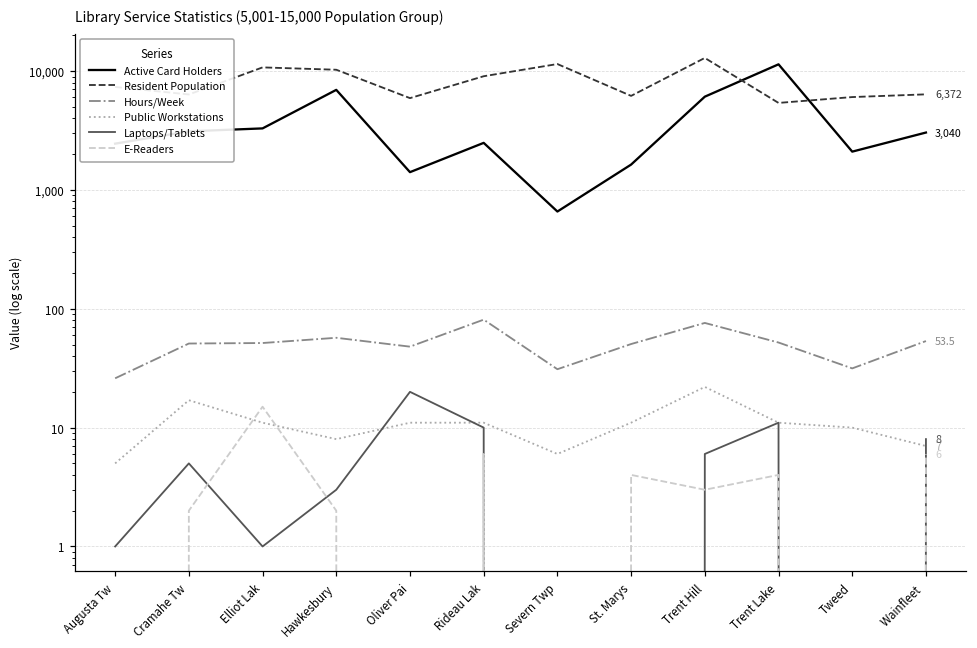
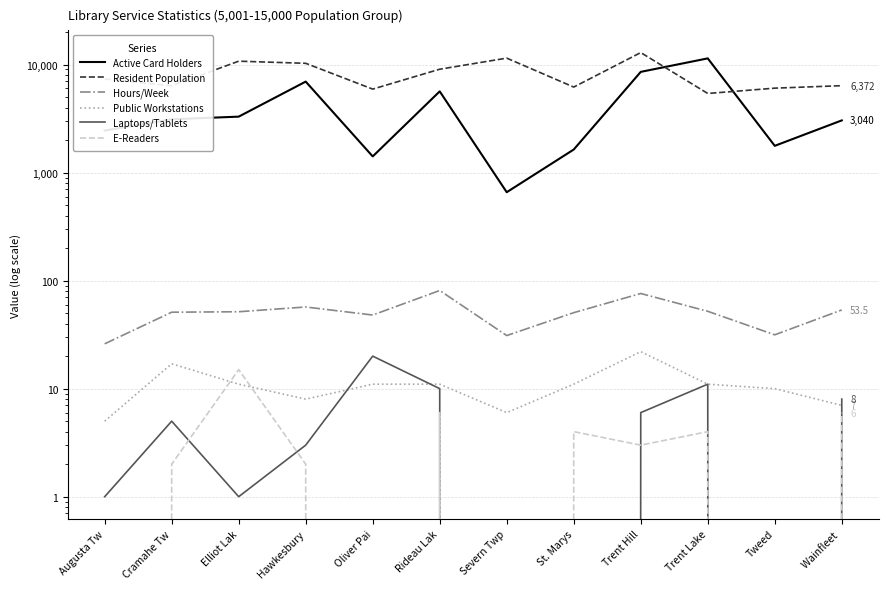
Active Card Holders, Rideau Lak: 2,500 -> 6,000
Active Card Holders, Trent Hill: 6,000 -> 9,000
Active Card Holders, Tweed: 2,100 -> 1,800
